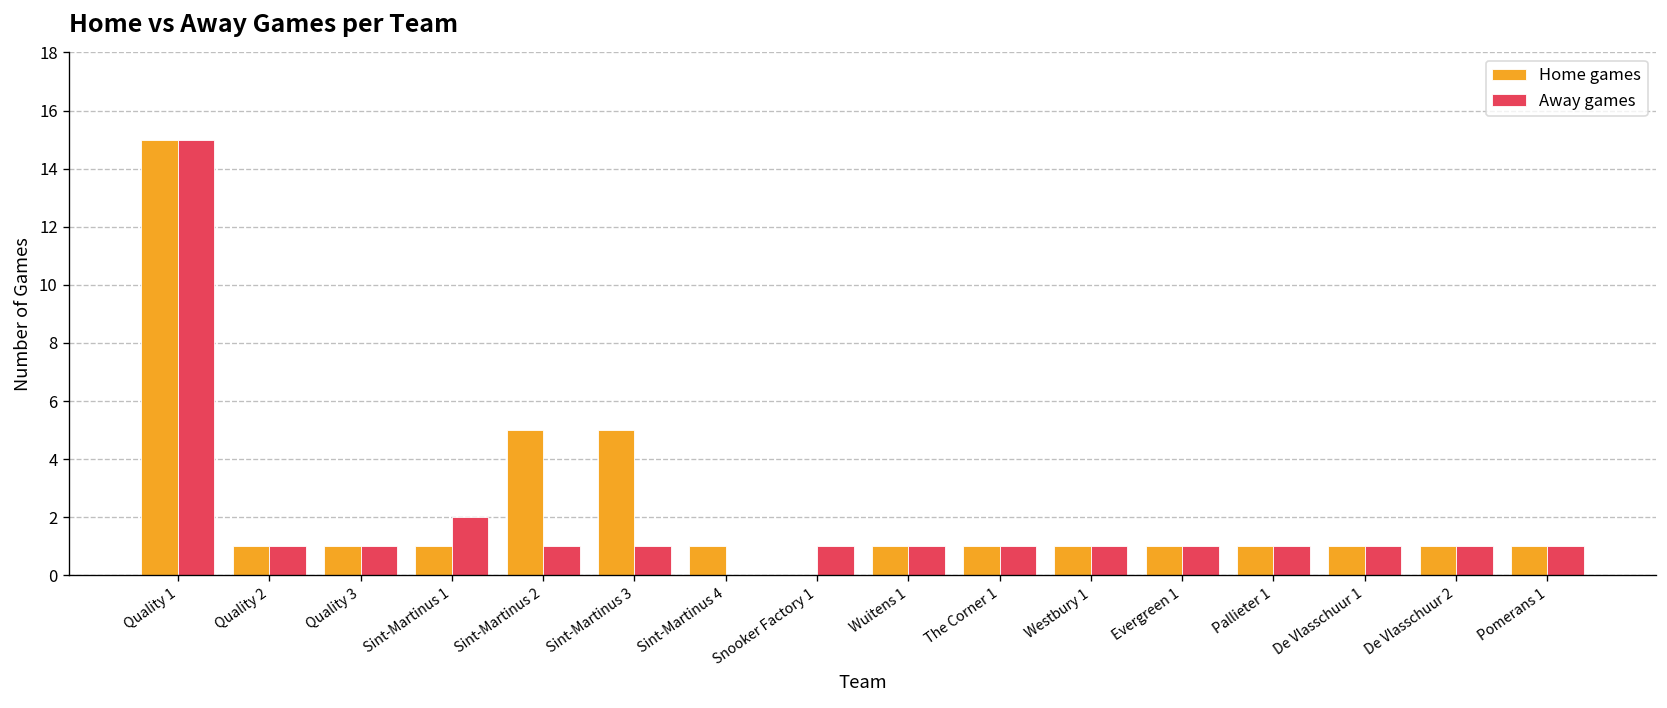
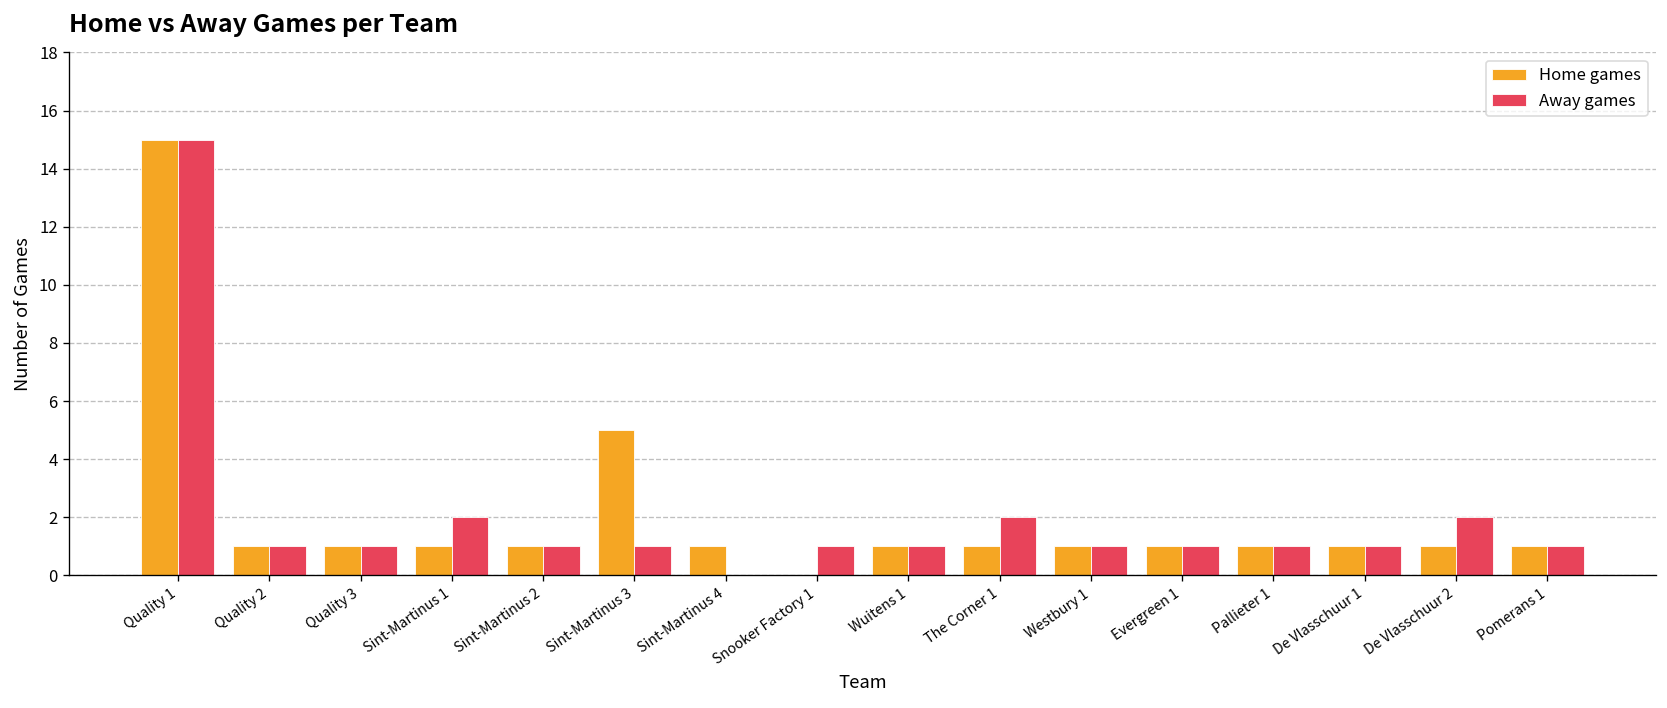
Home games, Sint-Martinus 2: 5 -> 1
Away games, The Corner 1: 1 -> 2
Away games, De Vlasschuur 2: 1 -> 2
